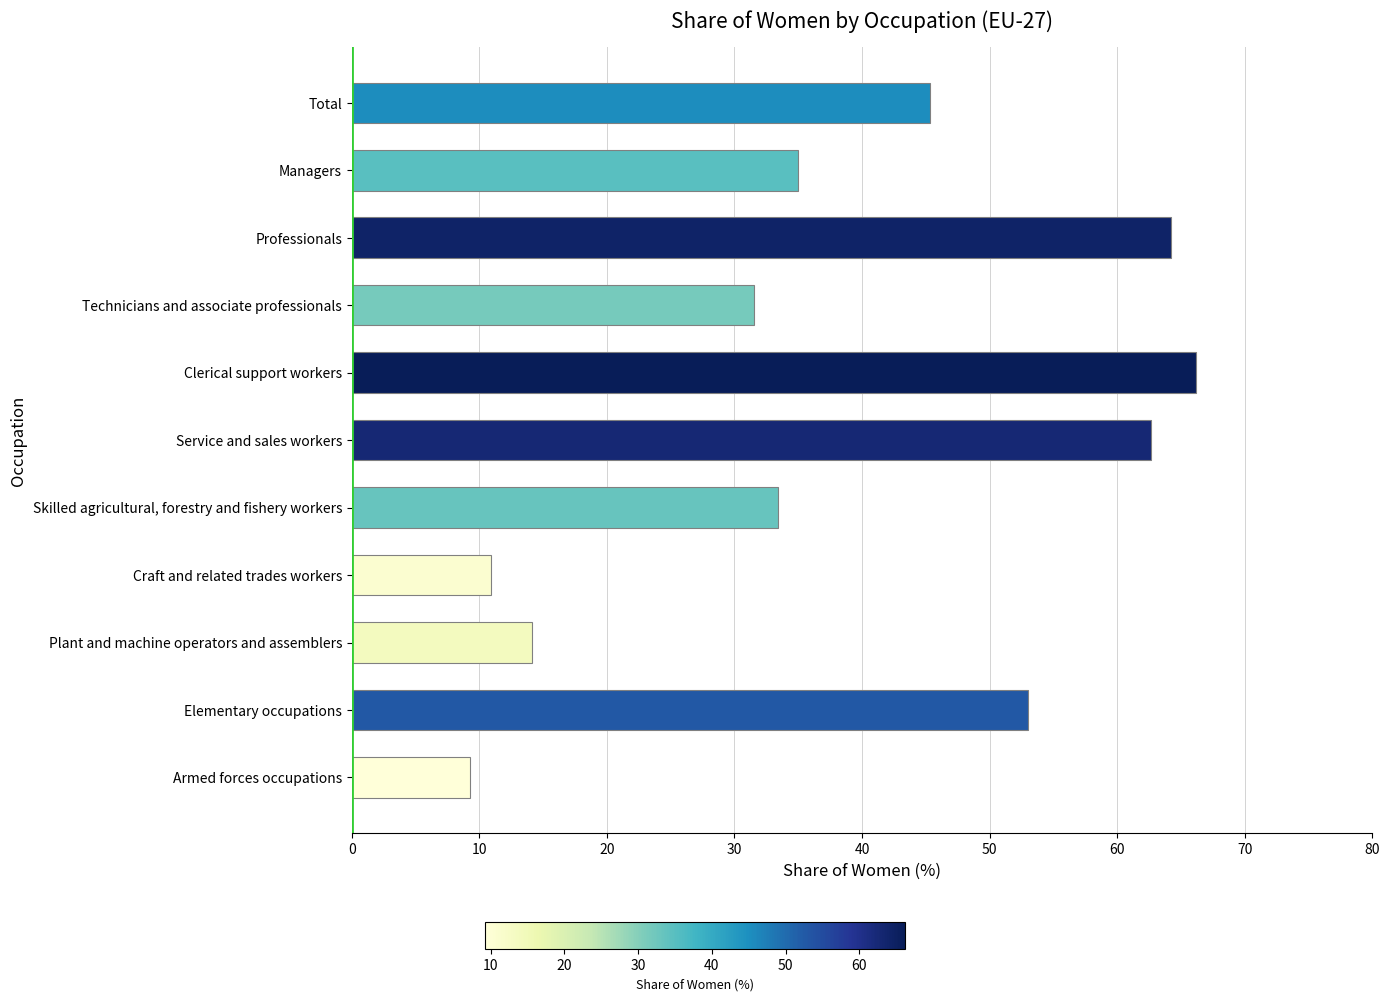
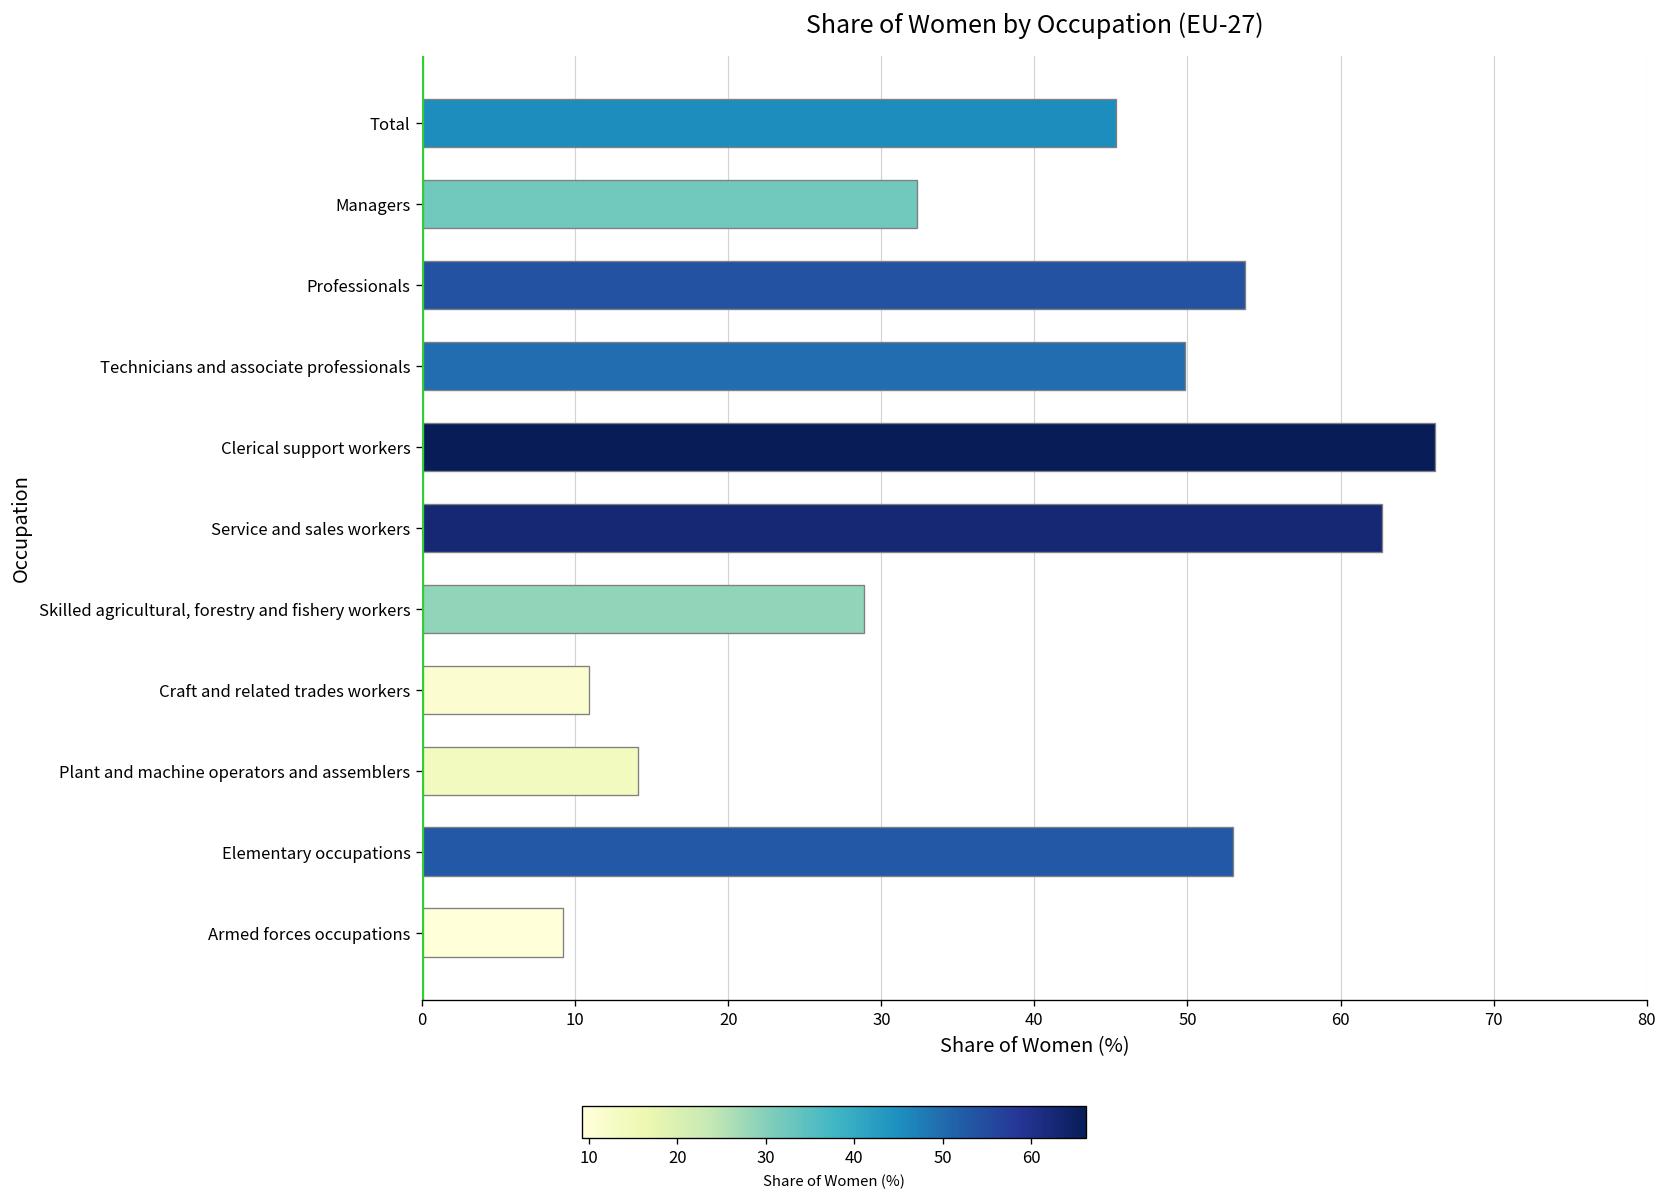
Managers: 35.0 -> 32.3
Professionals: 64.2 -> 53.8
Technicians and associate professionals: 31.6 -> 49.8
Skilled agricultural, forestry and fishery workers: 33.4 -> 28.9
